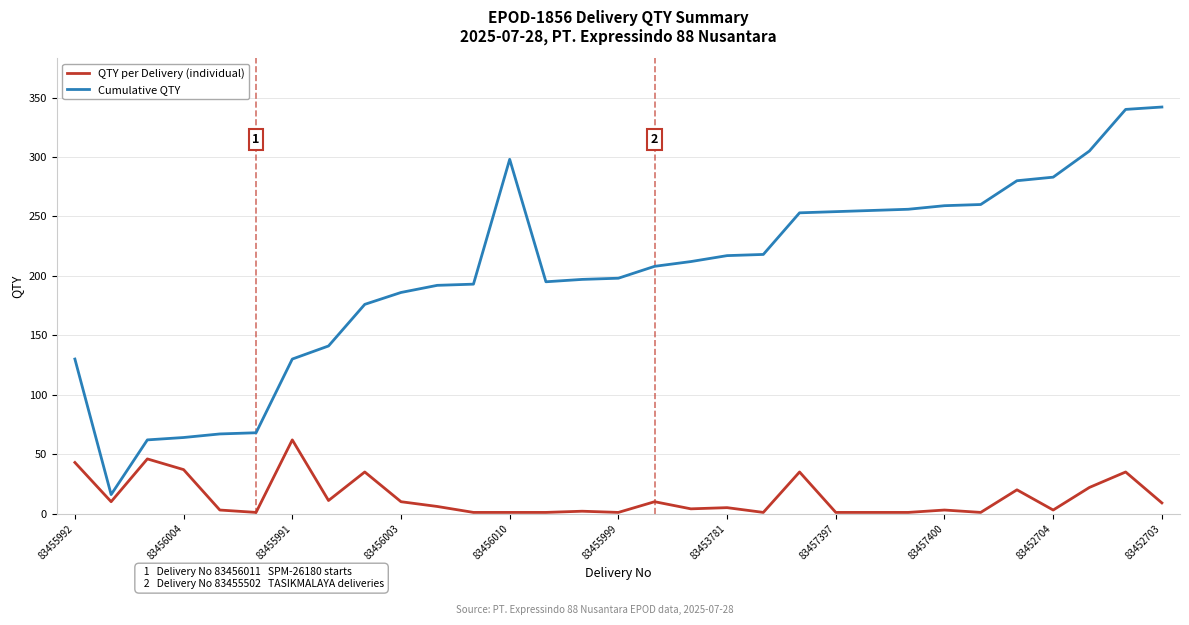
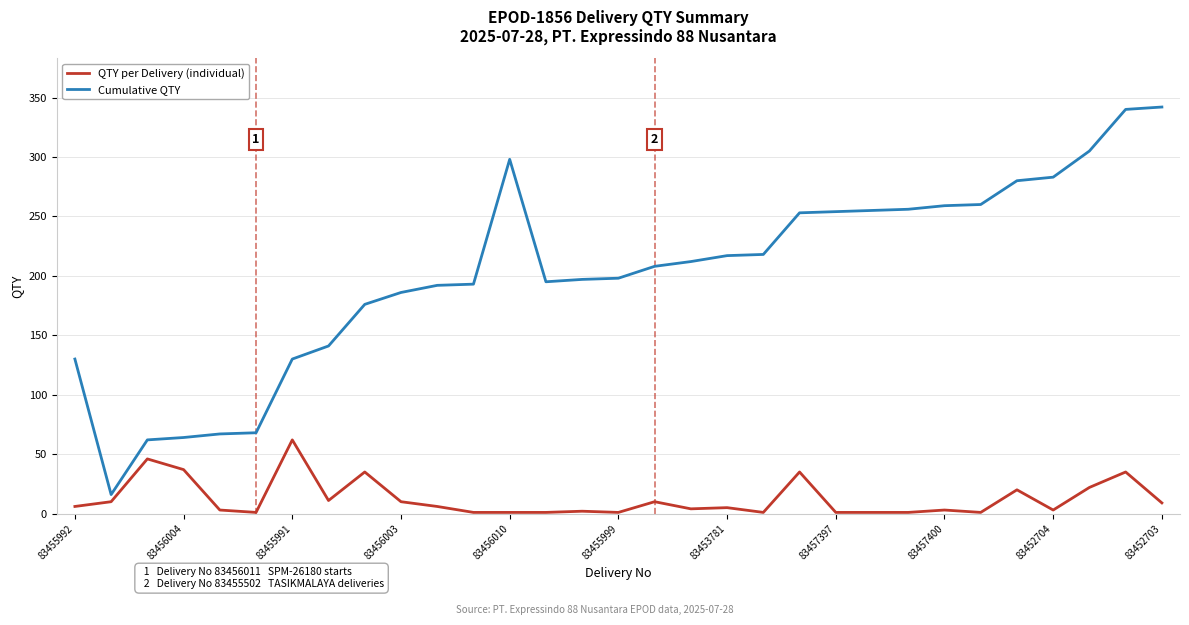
QTY per Delivery (individual), 83455992: 43 -> 6
